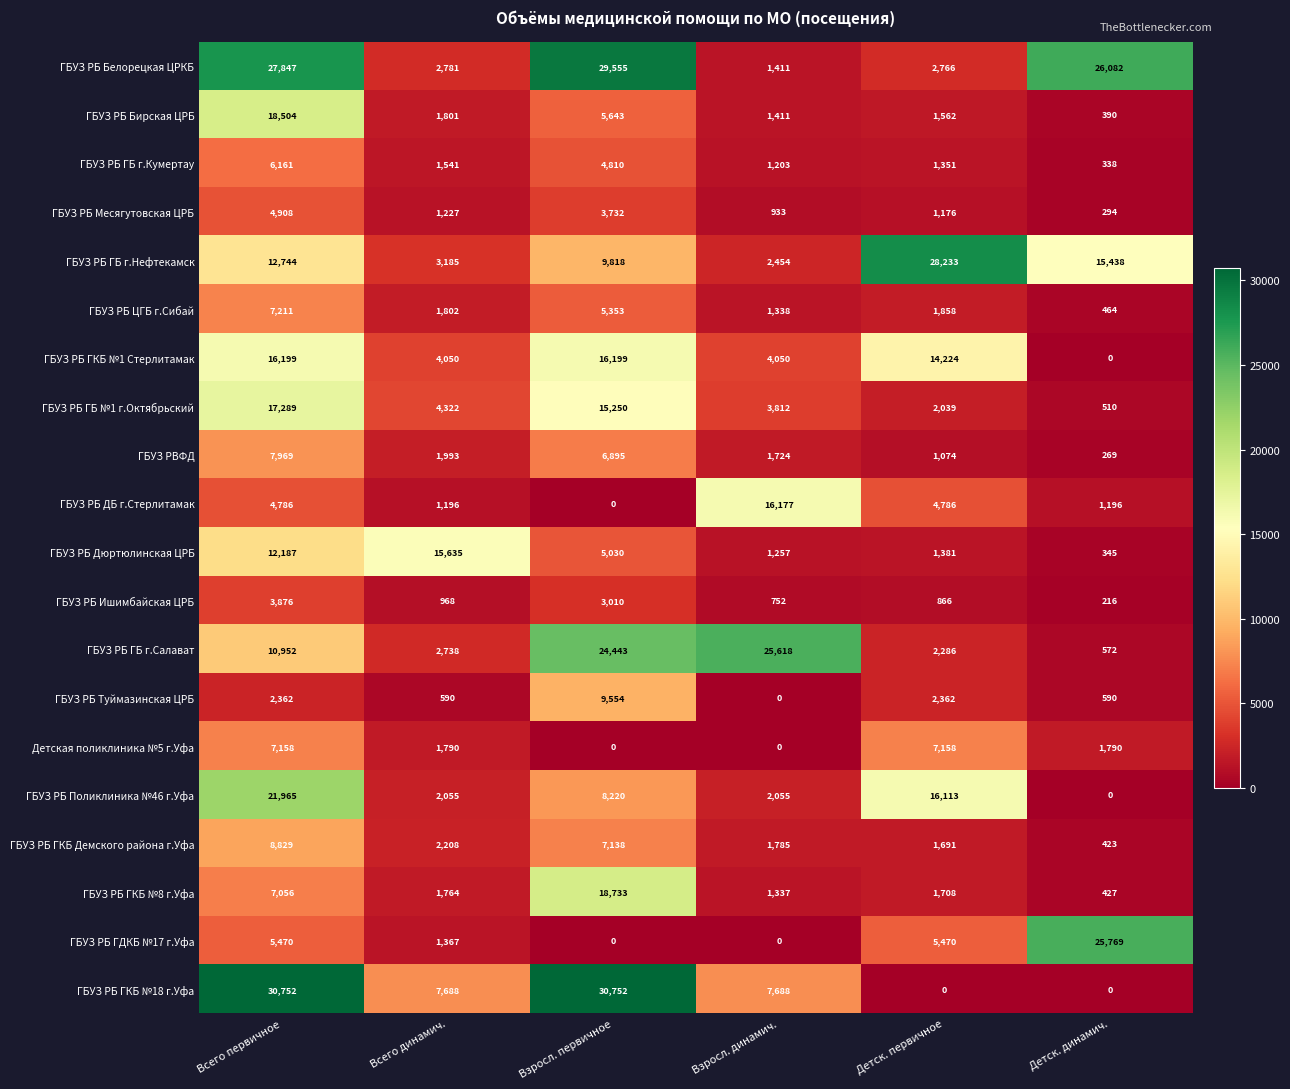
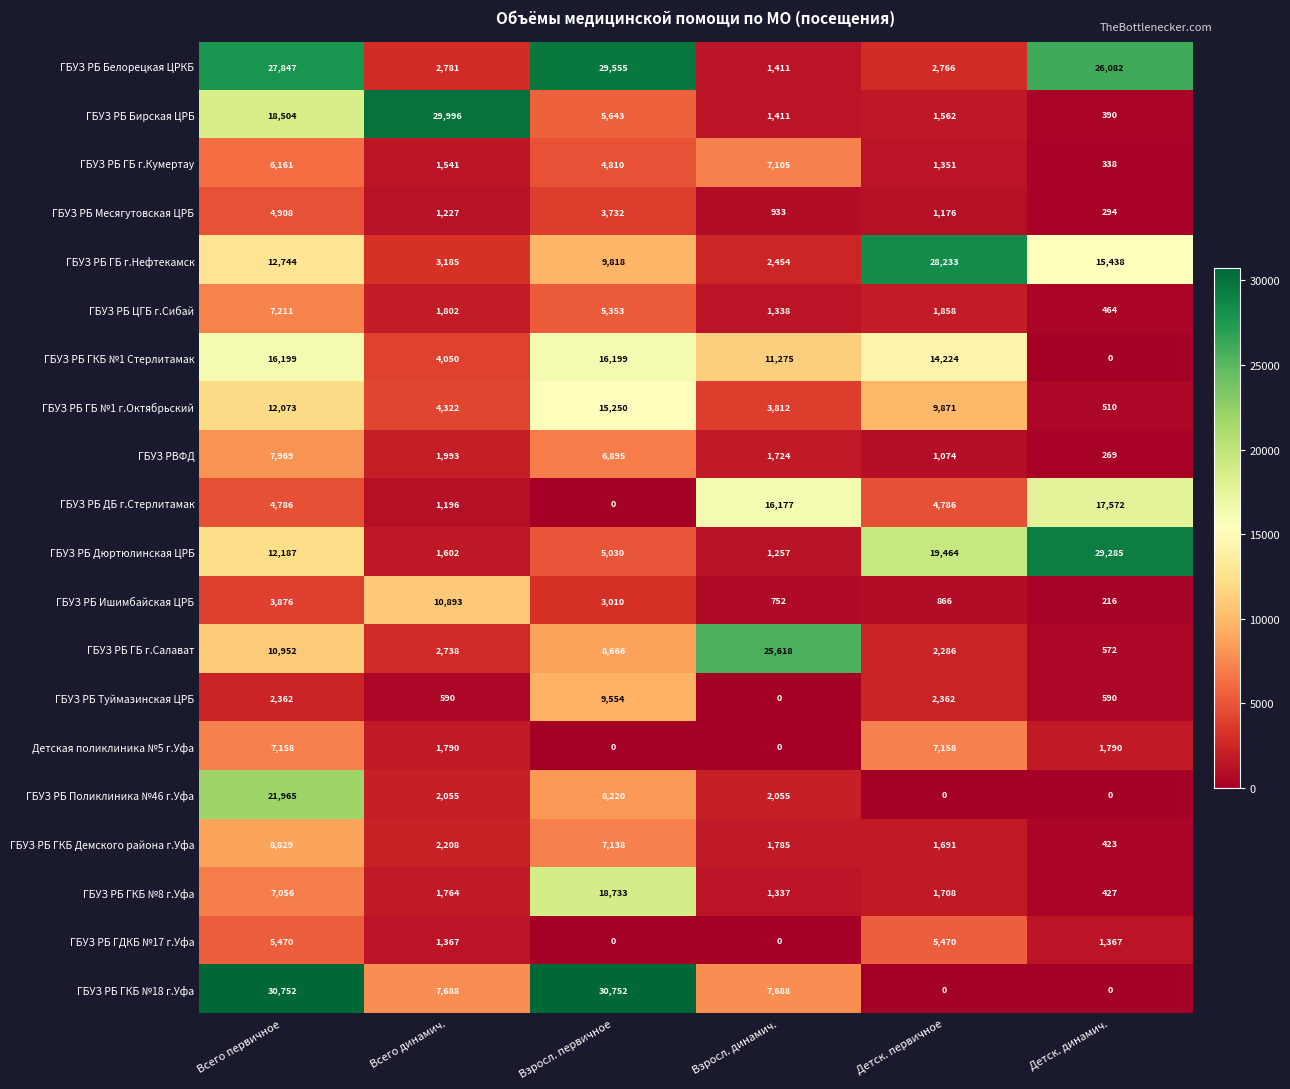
ГБУЗ РБ Бирская ЦРБ, Всего динамич.: 1,801 -> 29,996
ГБУЗ РБ ГБ г.Кумертау, Взросл. динамич.: 1,203 -> 7,105
ГБУЗ РБ ГКБ №1 Стерлитамак, Взросл. динамич.: 4,050 -> 11,275
ГБУЗ РБ ГБ №1 г.Октябрьский, Всего первичное: 17,289 -> 12,073
ГБУЗ РБ ГБ №1 г.Октябрьский, Детск. первичное: 2,039 -> 9,871
ГБУЗ РБ ДБ г.Стерлитамак, Детск. динамич.: 1,196 -> 17,572
ГБУЗ РБ Дюртюлинская ЦРБ, Всего динамич.: 15,635 -> 1,602
ГБУЗ РБ Дюртюлинская ЦРБ, Детск. первичное: 1,381 -> 19,464
ГБУЗ РБ Дюртюлинская ЦРБ, Детск. динамич.: 345 -> 29,285
ГБУЗ РБ Ишимбайская ЦРБ, Всего динамич.: 968 -> 10,893
ГБУЗ РБ ГБ г.Салават, Взросл. первичное: 24,443 -> 8,666
ГБУЗ РБ Поликлиника №46 г.Уфа, Детск. первичное: 16,113 -> 0
ГБУЗ РБ ГДКБ №17 г.Уфа, Детск. динамич.: 25,769 -> 1,367
